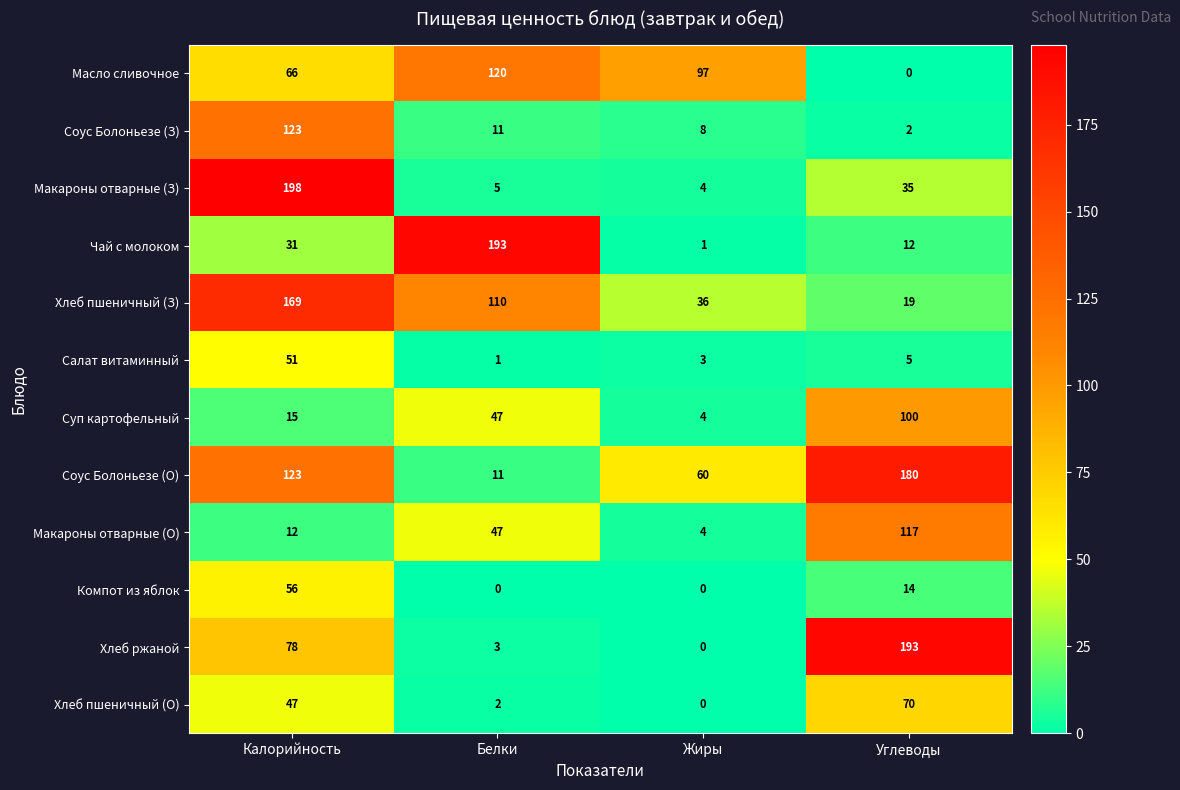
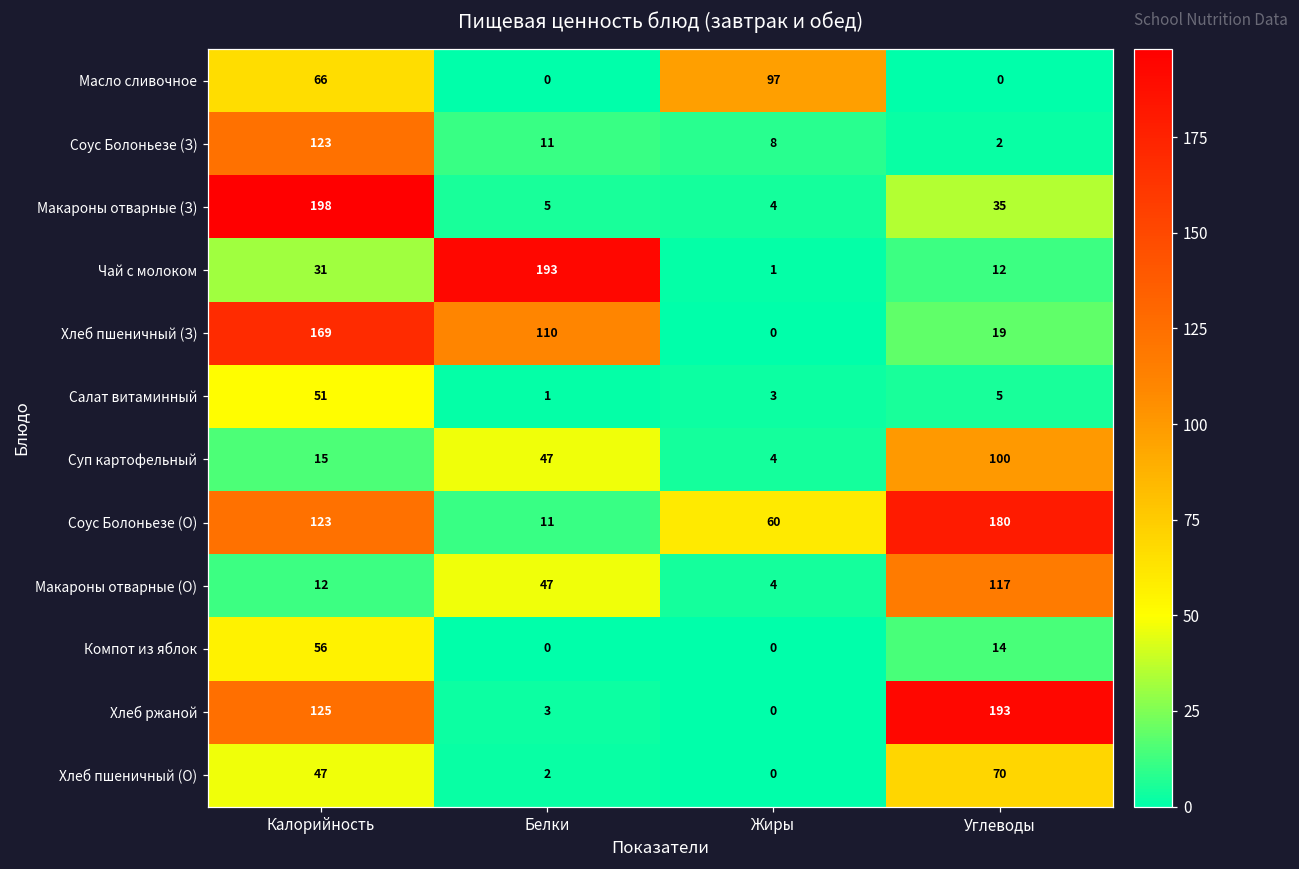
Масло сливочное, Белки: 120 -> 0
Хлеб пшеничный (З), Жиры: 36 -> 0
Хлеб ржаной, Калорийность: 78 -> 125
